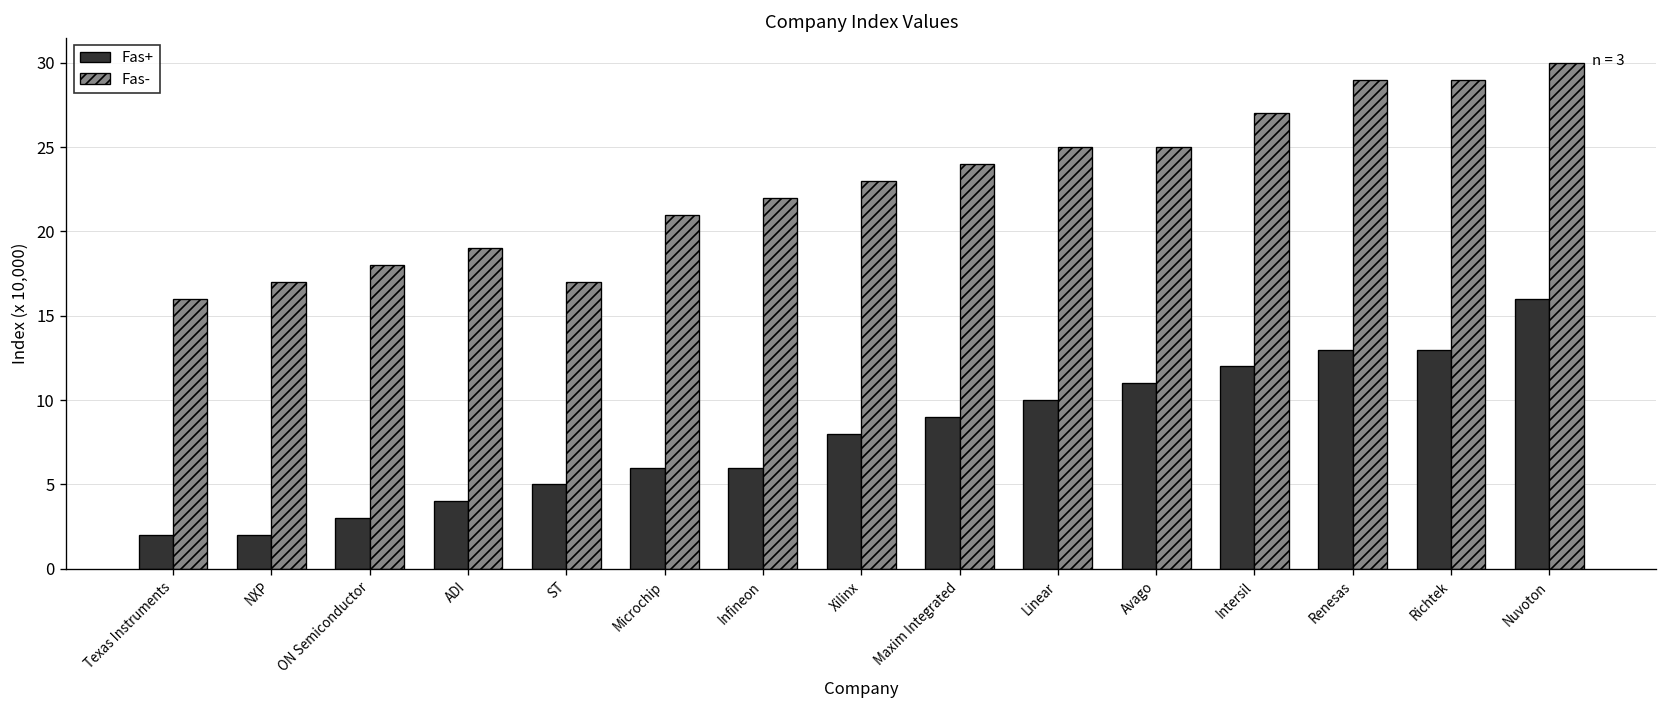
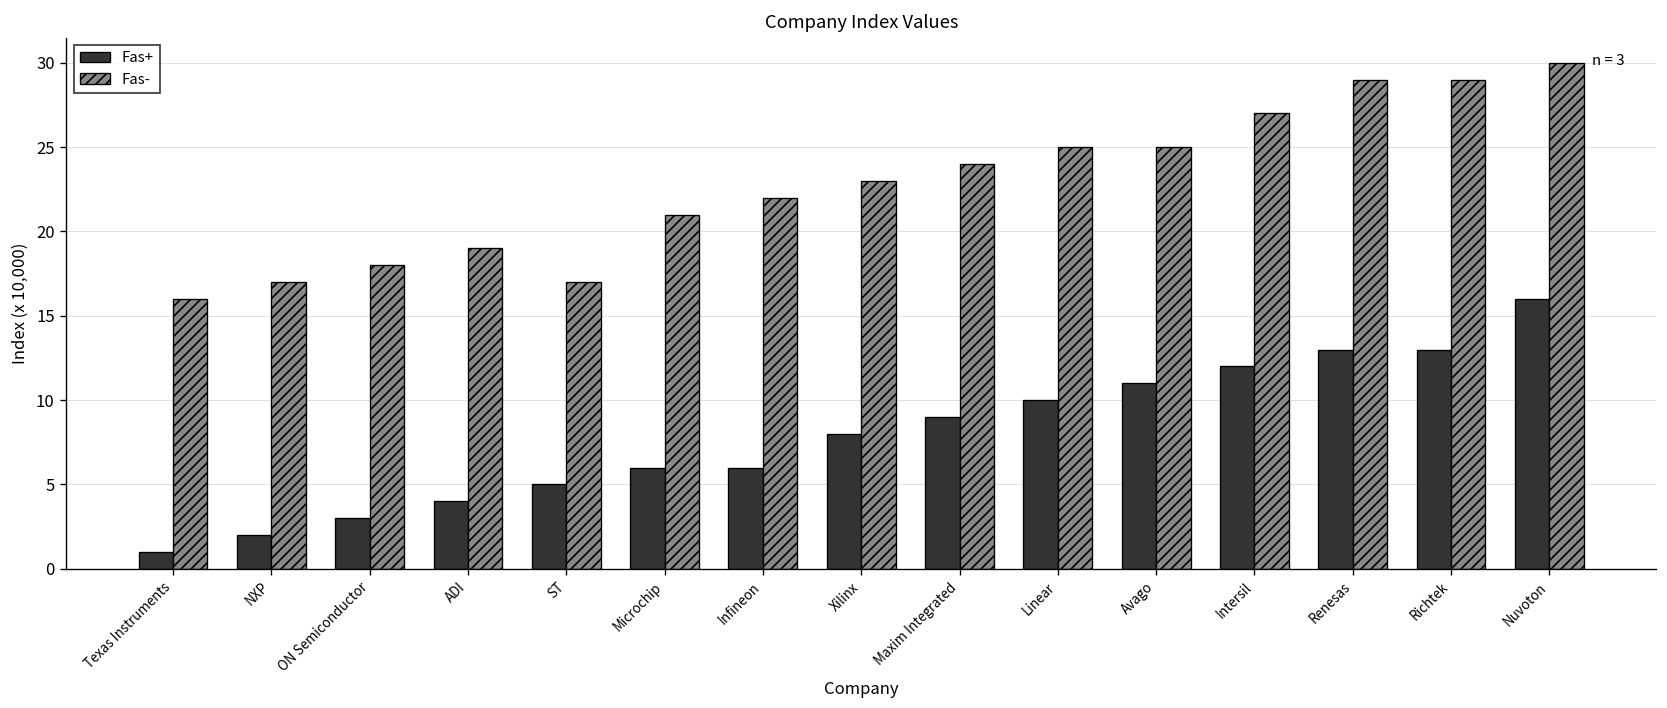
Fas+, Texas Instruments: 2 -> 1
